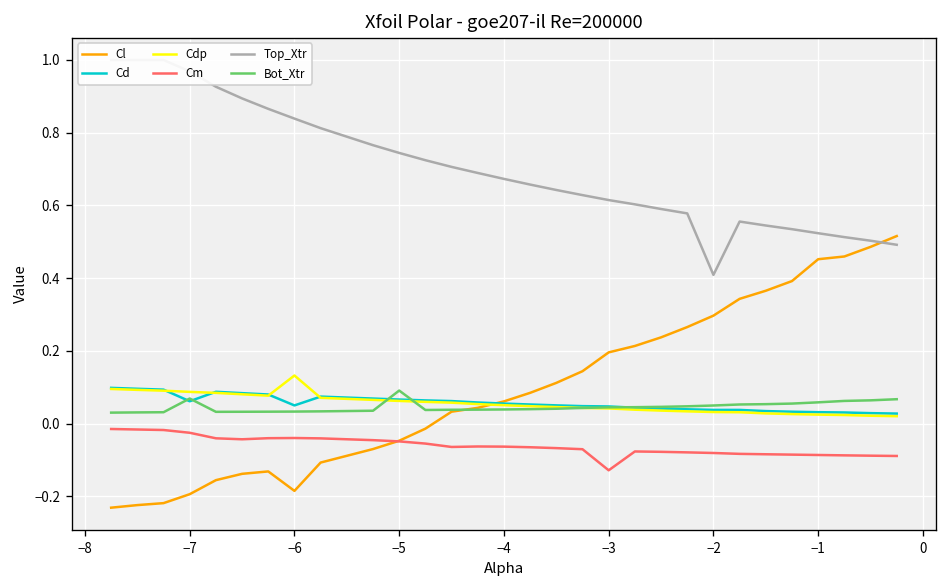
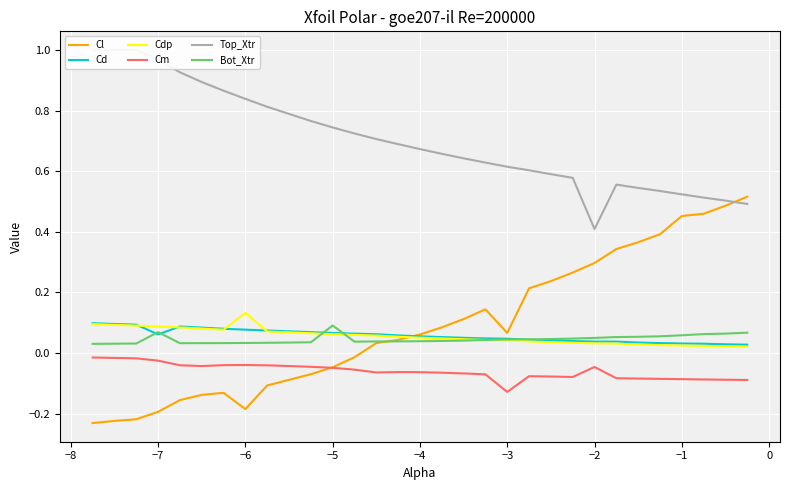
Cd, −6: 0.05 -> 0.08
Cl, −3: 0.20 -> 0.07
Cm, −2: -0.08 -> -0.05
